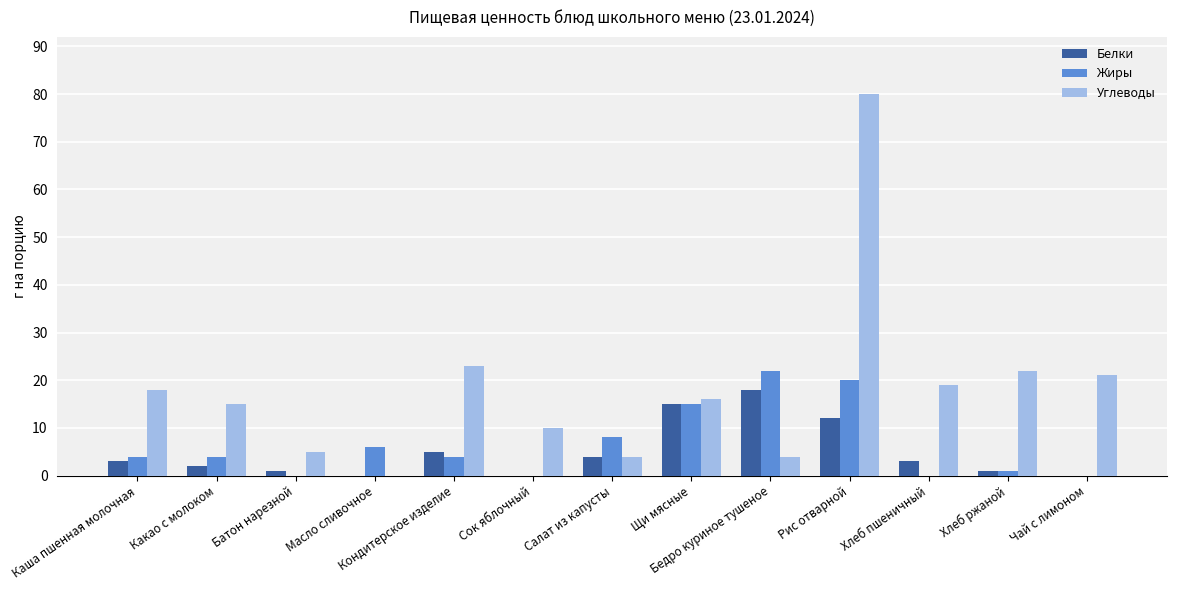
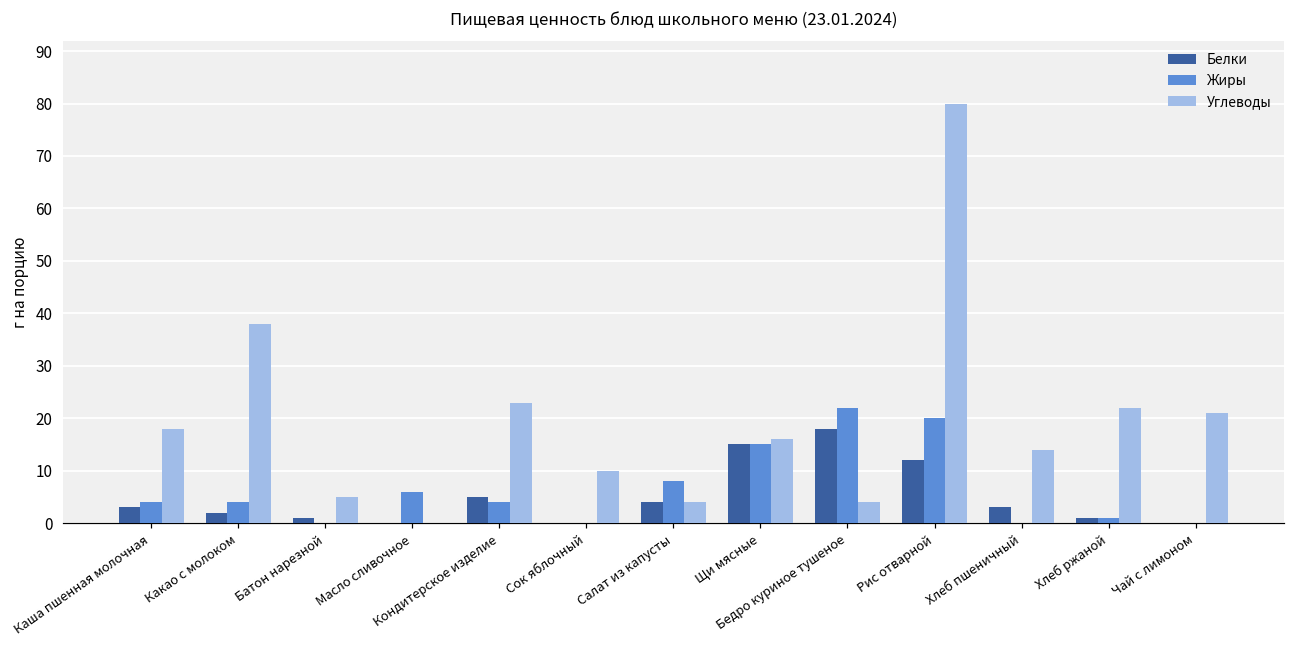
Углеводы, Какао с молоком: 15 -> 38
Углеводы, Хлеб пшеничный: 19 -> 14
